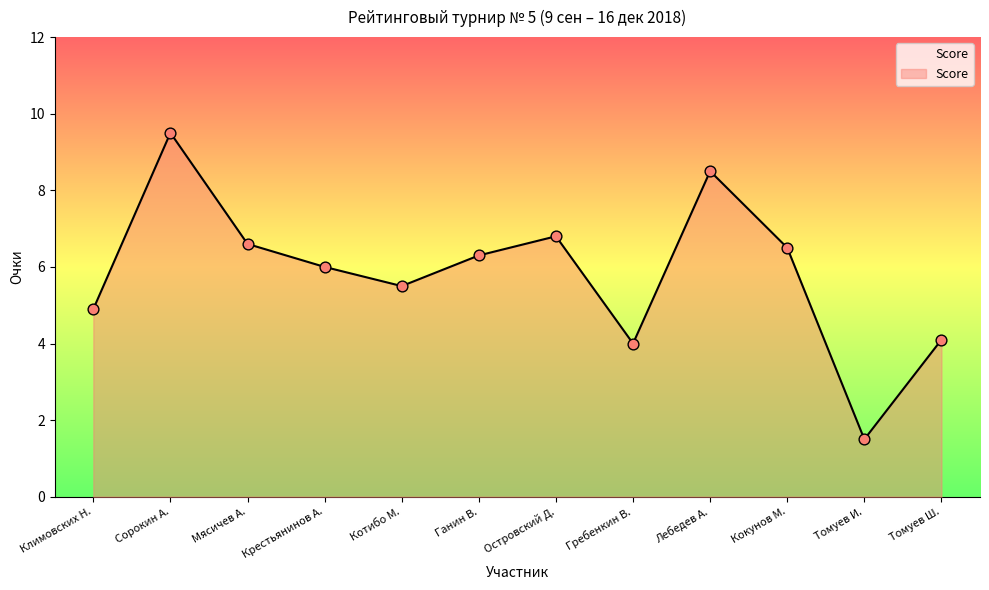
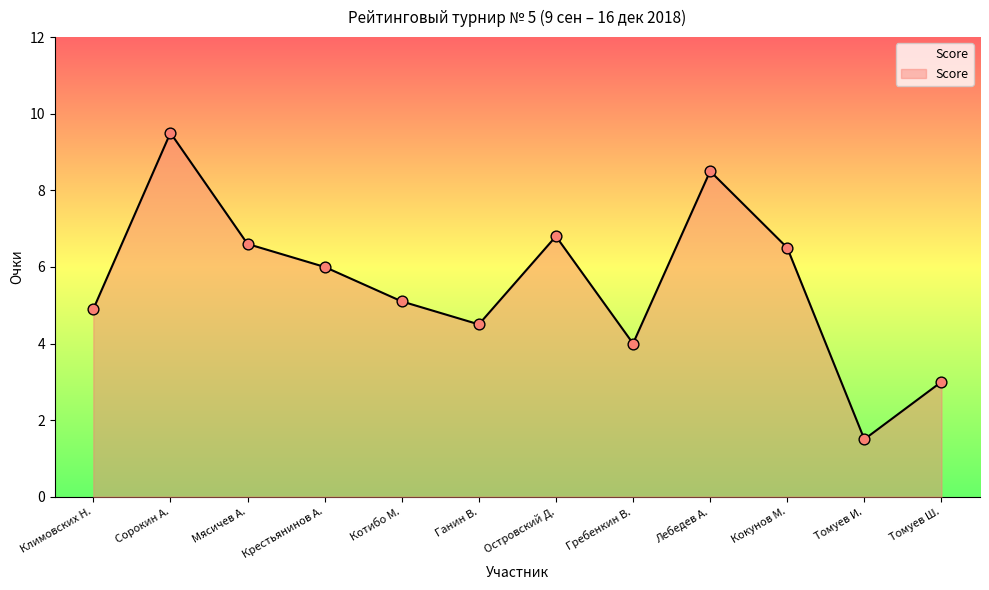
Котибо М.: 5.5 -> 5.1
Ганин В.: 6.3 -> 4.5
Томуев Ш.: 4.1 -> 3.0
